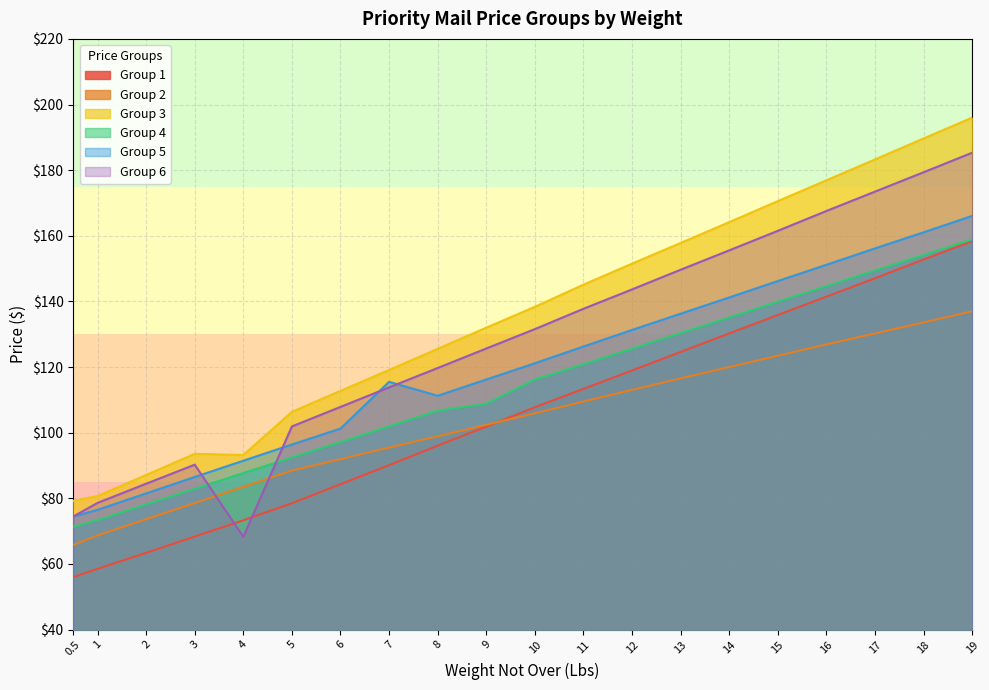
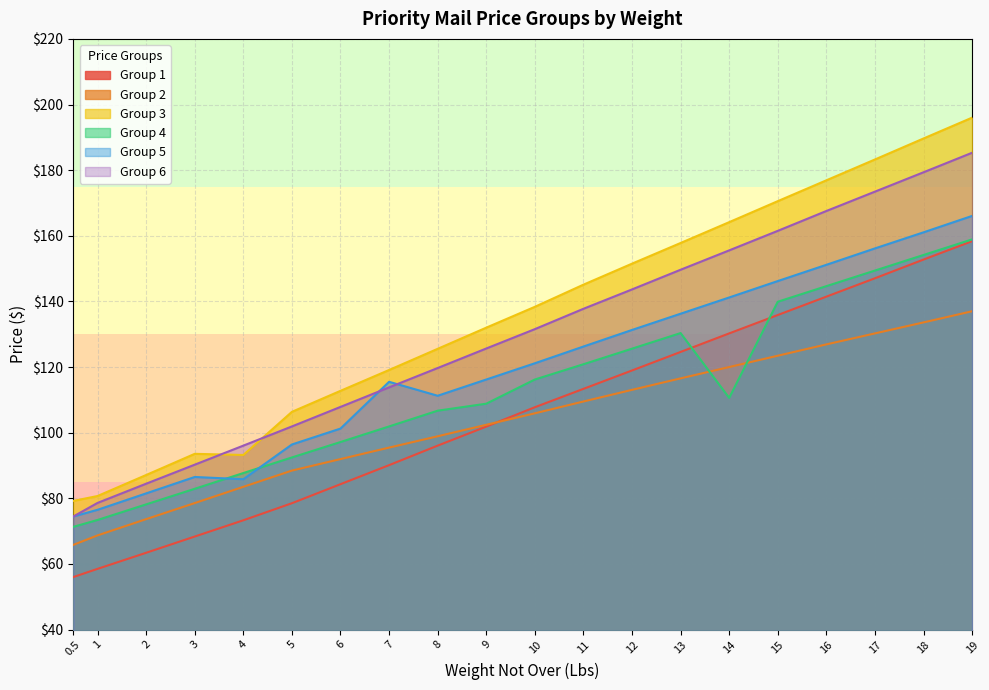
Group 5, 4: $91 -> $86
Group 6, 4: $68 -> $96
Group 4, 14: $135 -> $111
